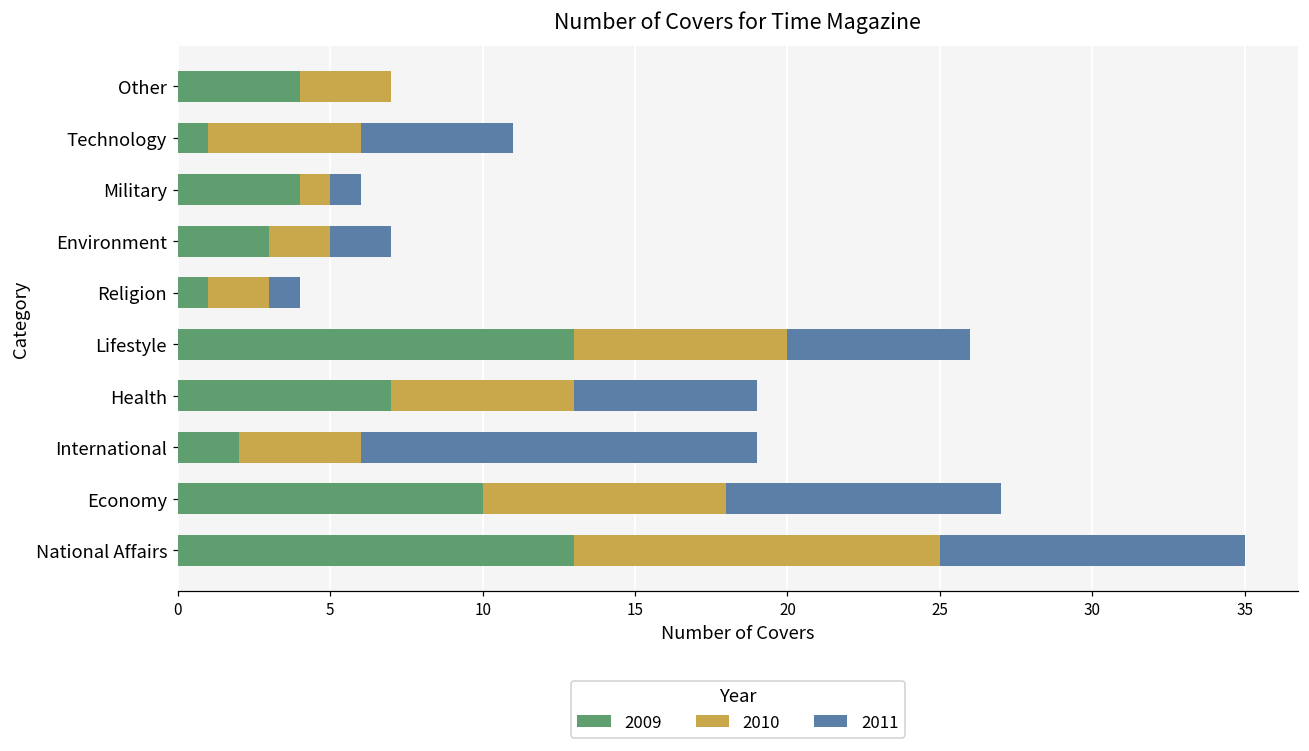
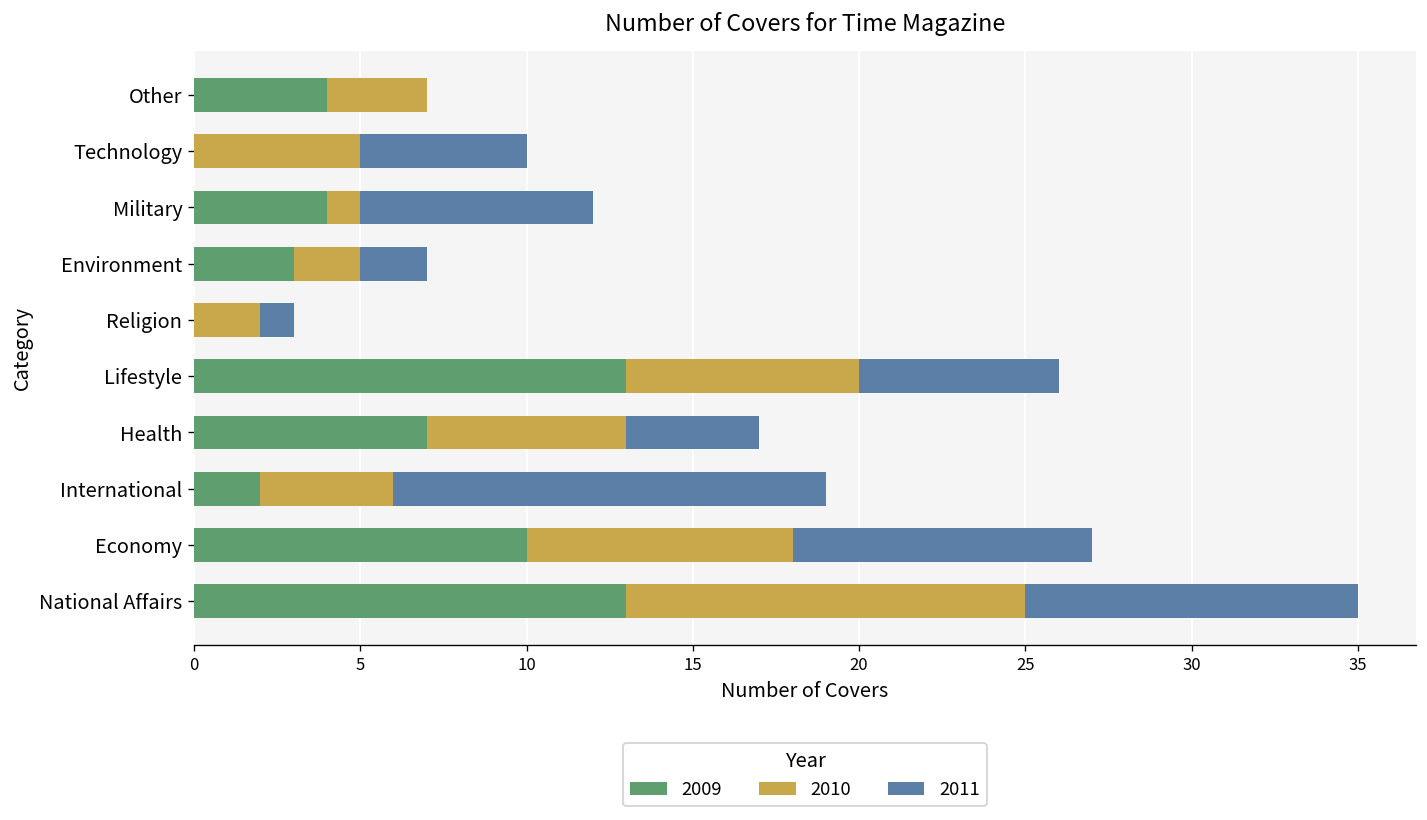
2009, Technology: 1 -> 0
2011, Military: 1 -> 7
2009, Religion: 1 -> 0
2011, Health: 6 -> 4
